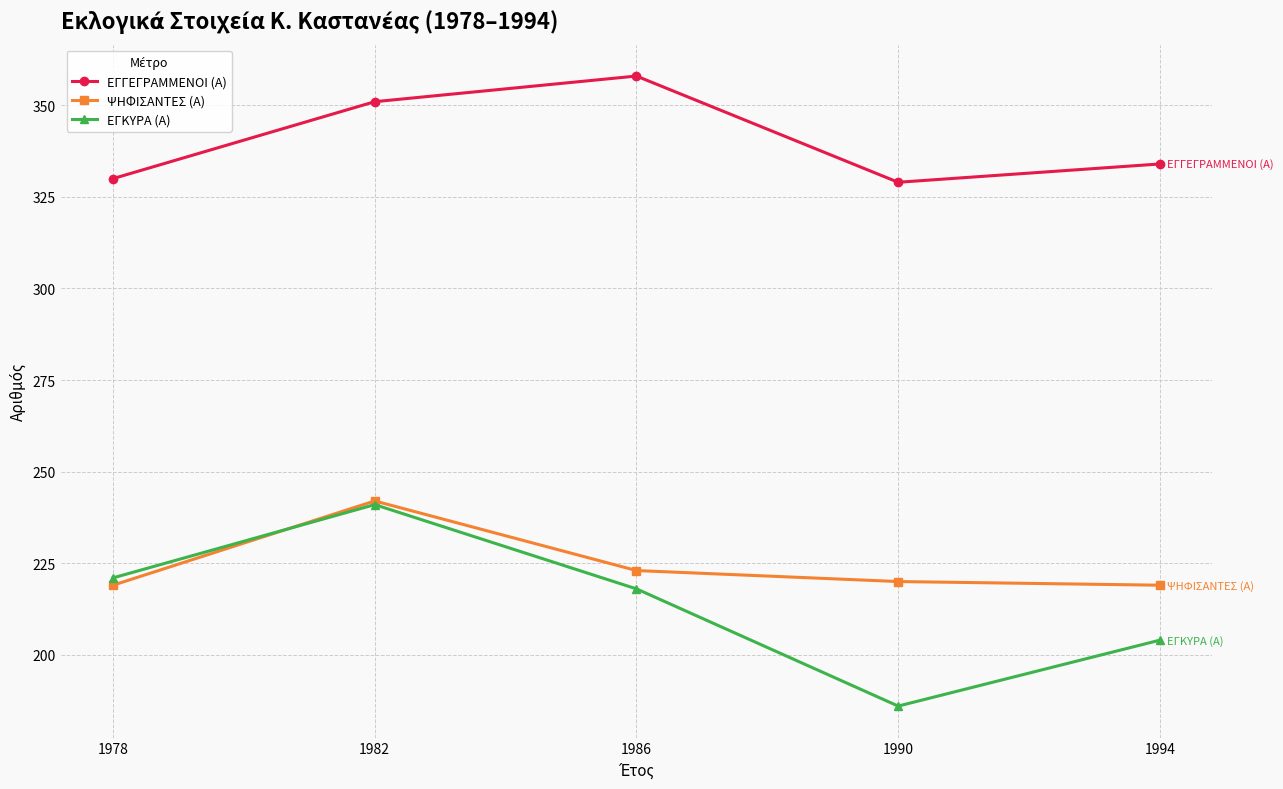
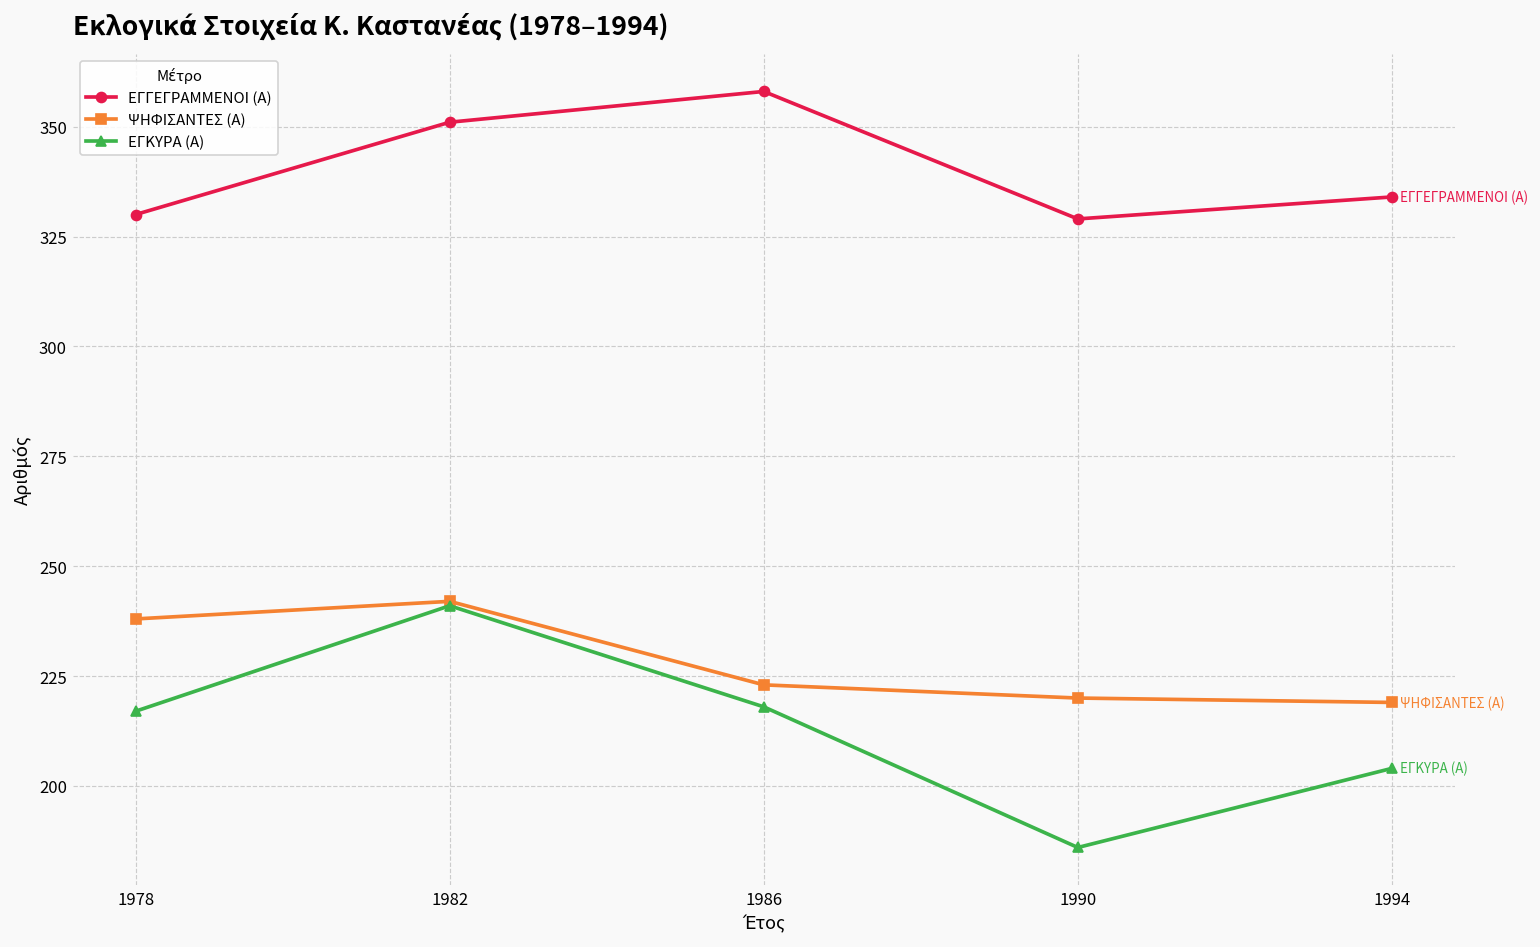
ΨΗΦΙΣΑΝΤΕΣ (Α), 1978: 219 -> 238
ΕΓΚΥΡΑ (Α), 1978: 221 -> 217
